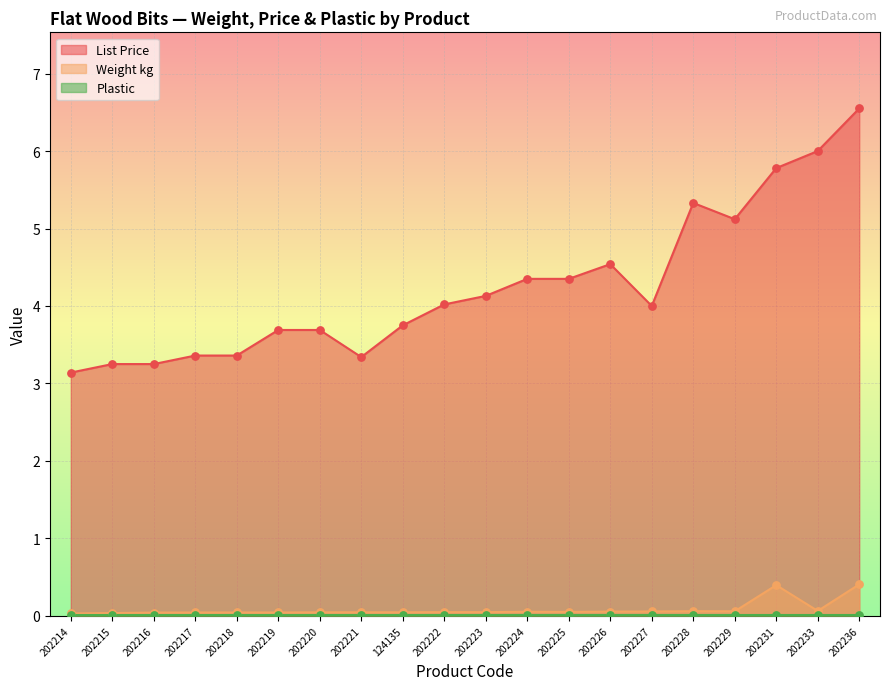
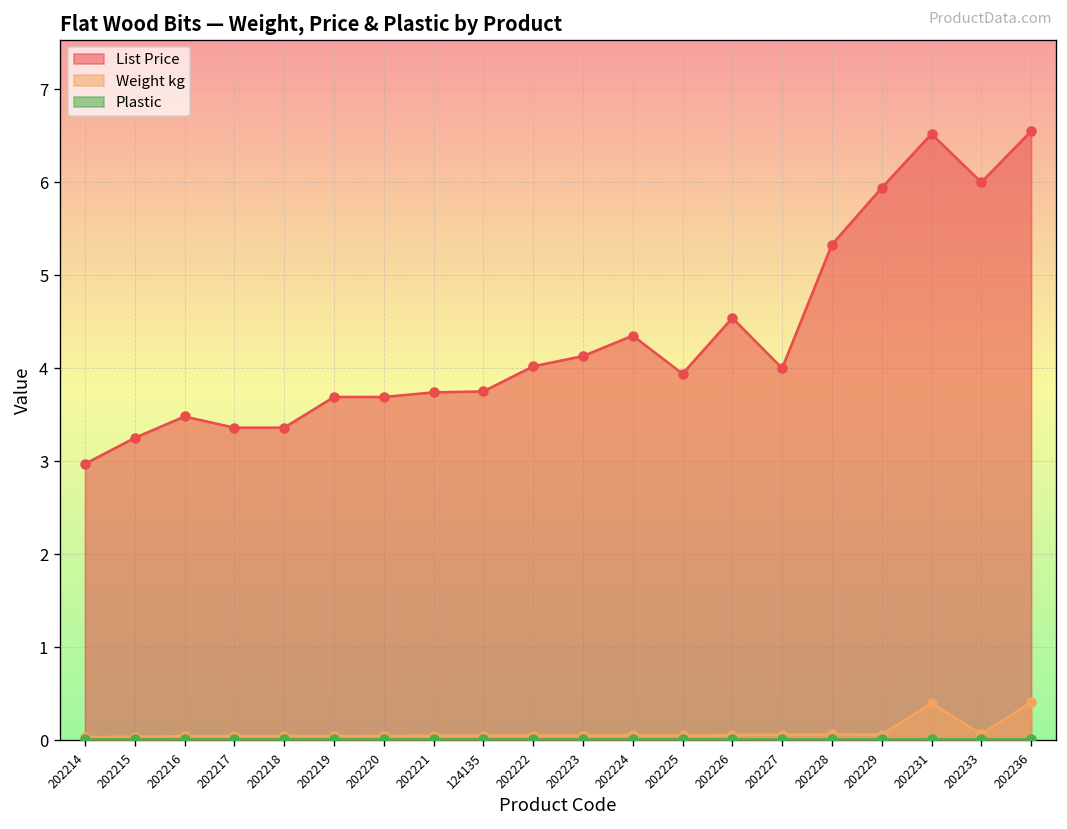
List Price, 202214: 3.1 -> 3.0
List Price, 202216: 3.3 -> 3.5
List Price, 202221: 3.3 -> 3.7
List Price, 202225: 4.4 -> 3.9
List Price, 202229: 5.1 -> 5.9
List Price, 202231: 5.8 -> 6.5
